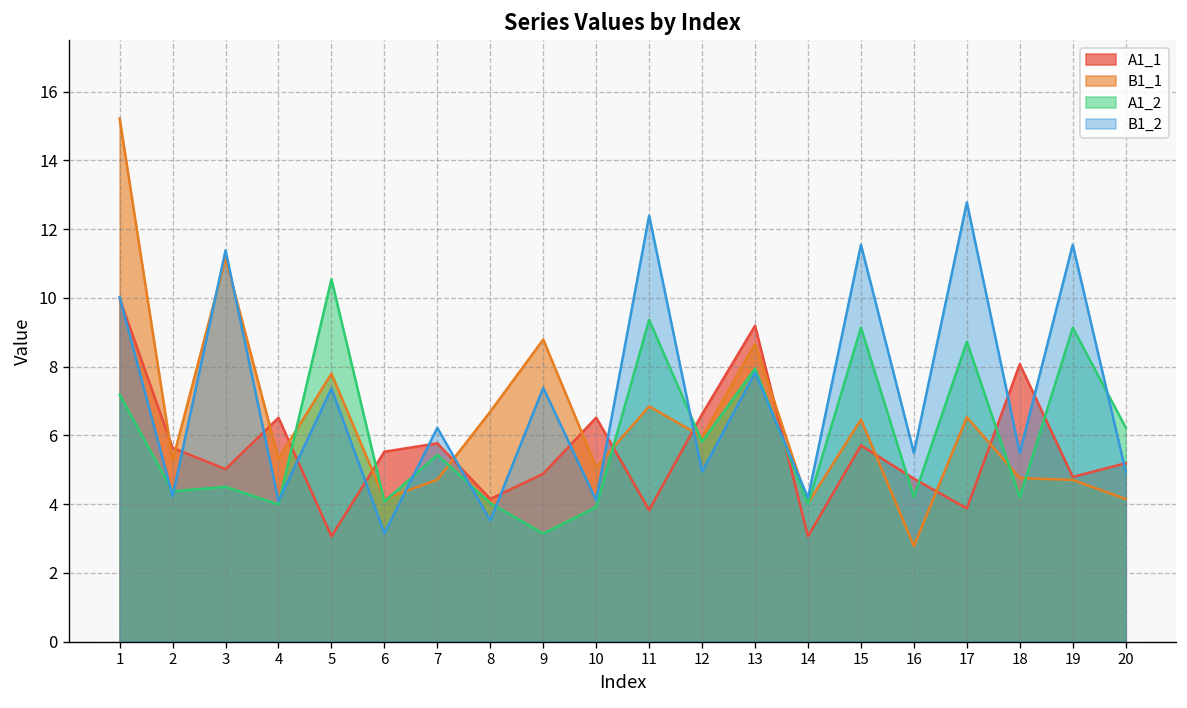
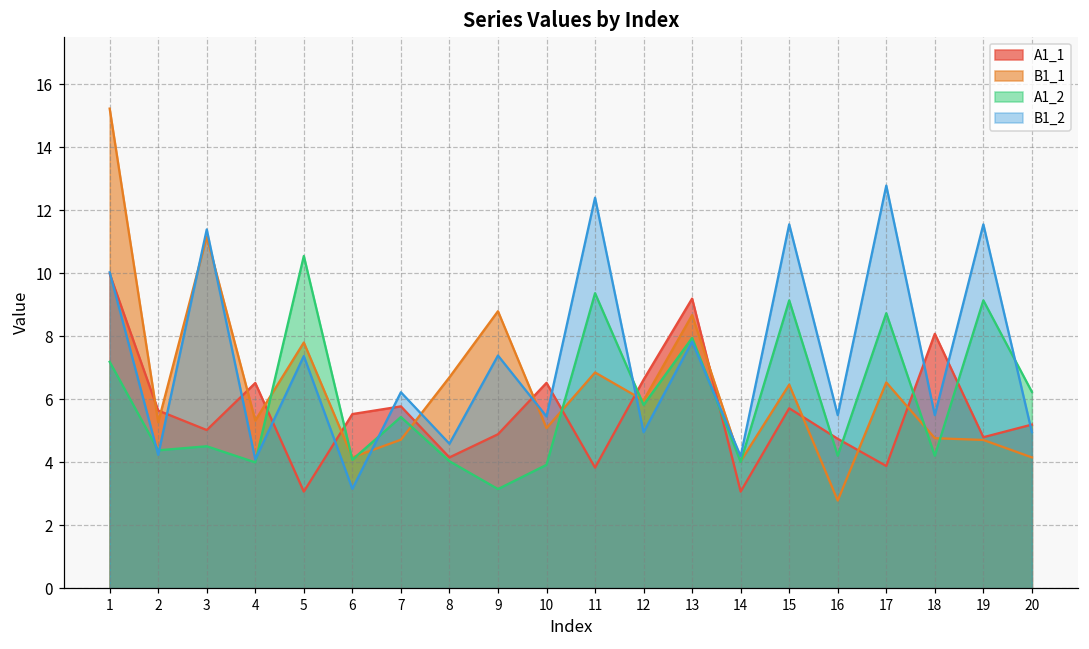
B1_2, 8: 3.5 -> 4.6
B1_2, 10: 4.1 -> 5.5
